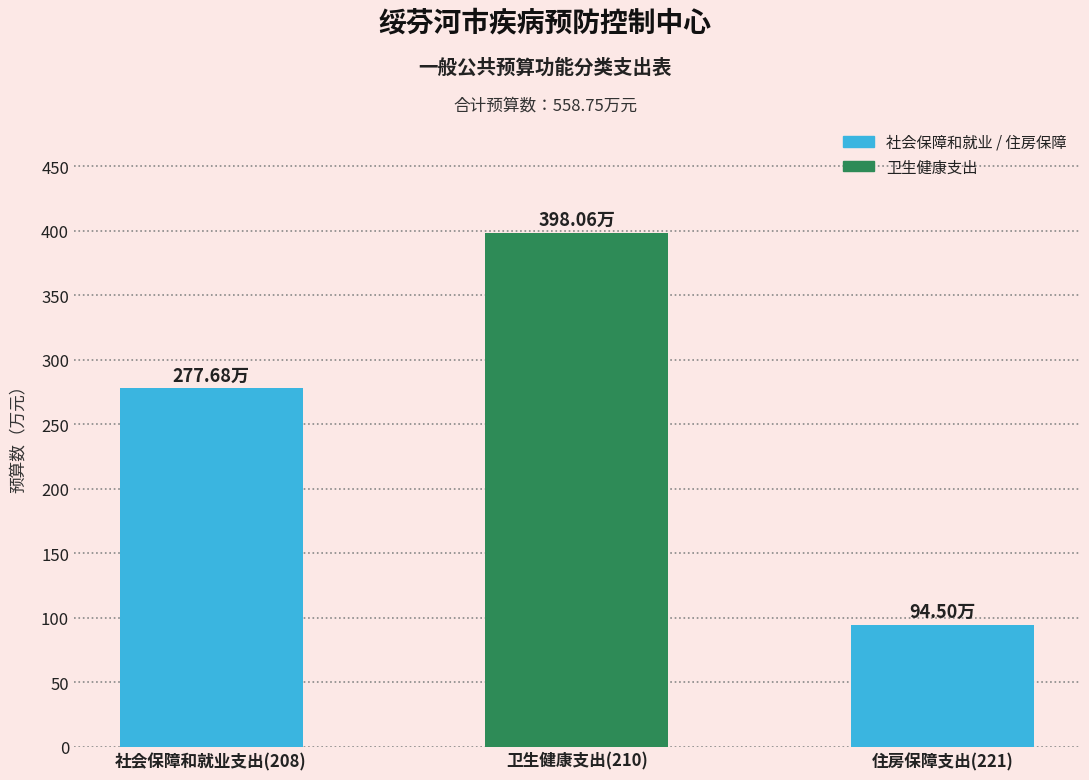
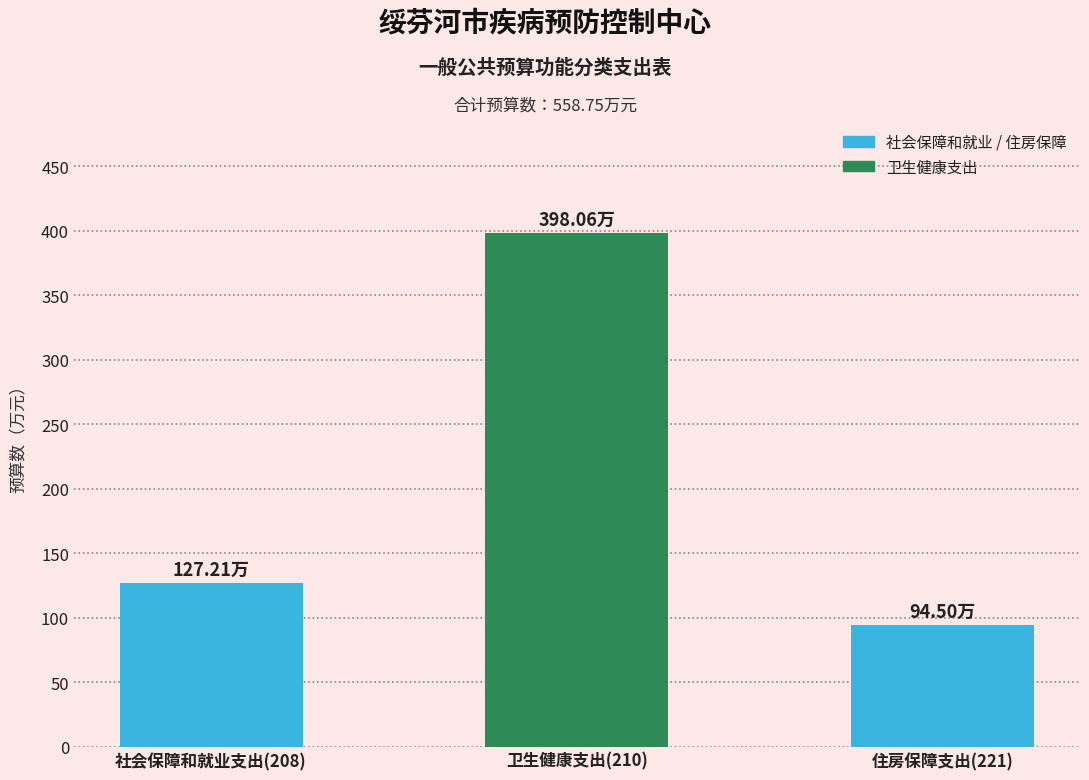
社会保障和就业支出(208): 277.68万 -> 127.21万
